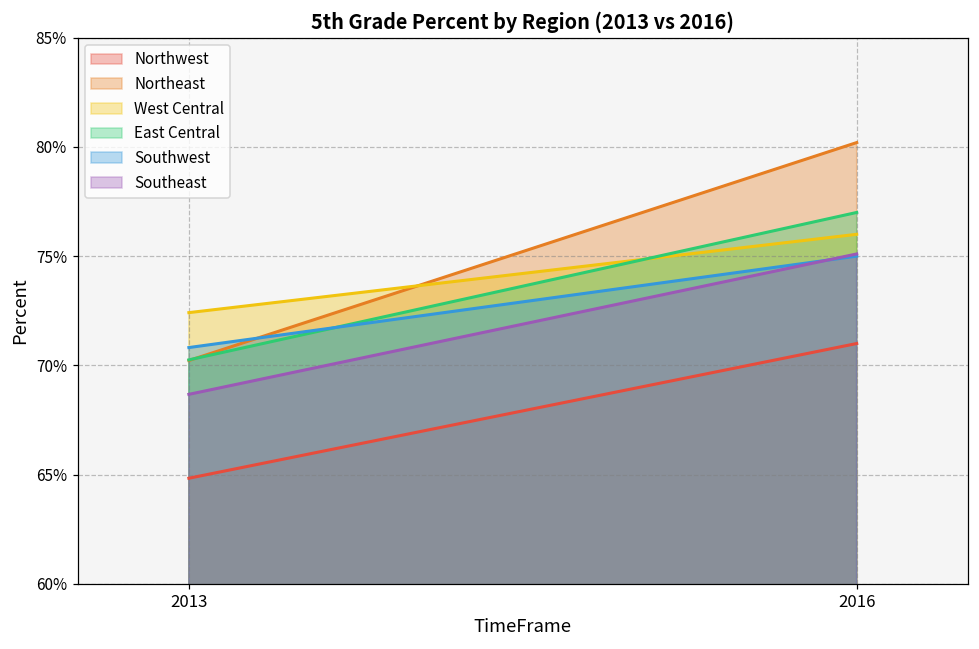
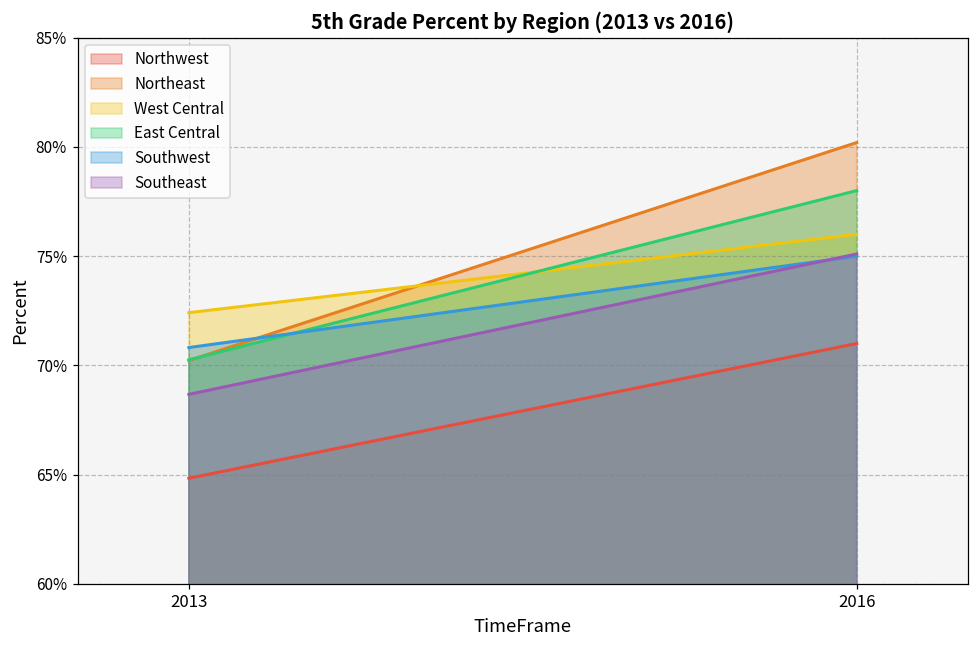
East Central, 2016: 77.0% -> 78.0%
